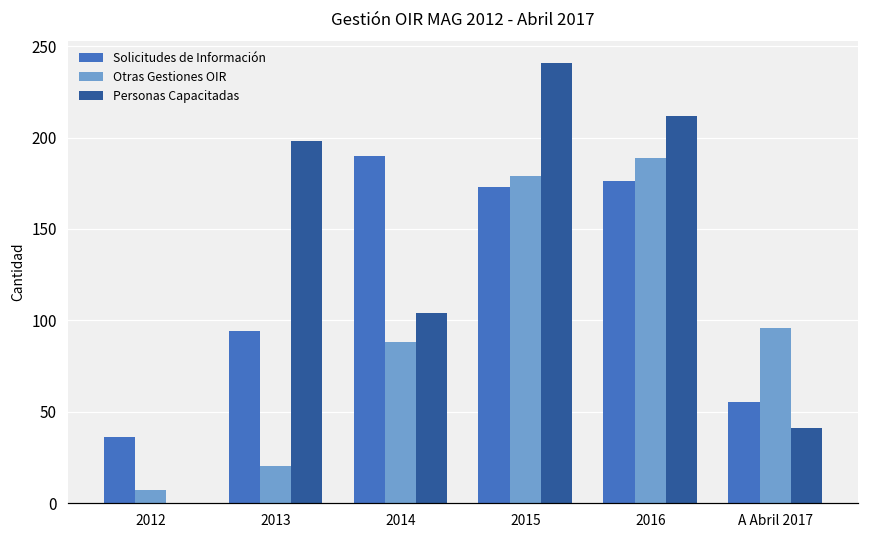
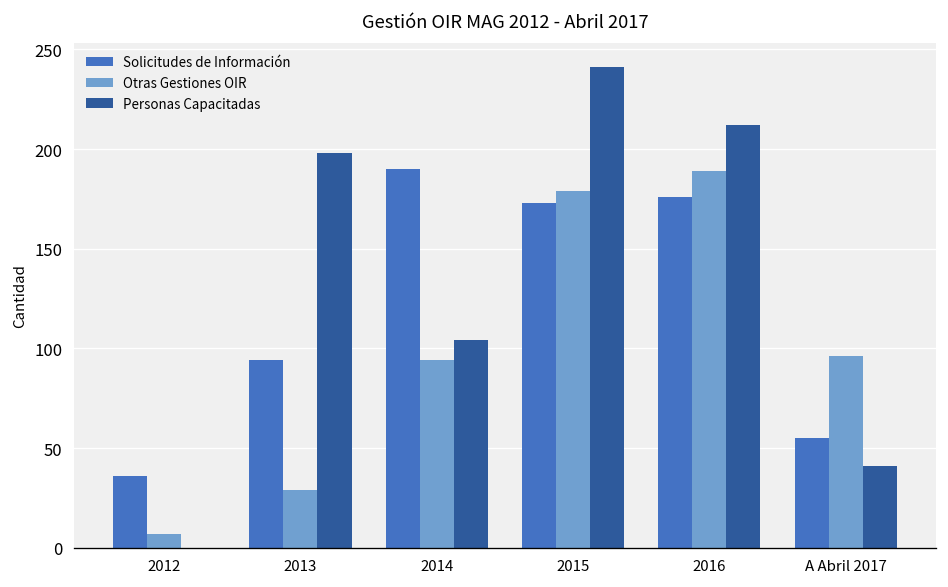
Otras Gestiones OIR, 2013: 20 -> 29
Otras Gestiones OIR, 2014: 88 -> 94
